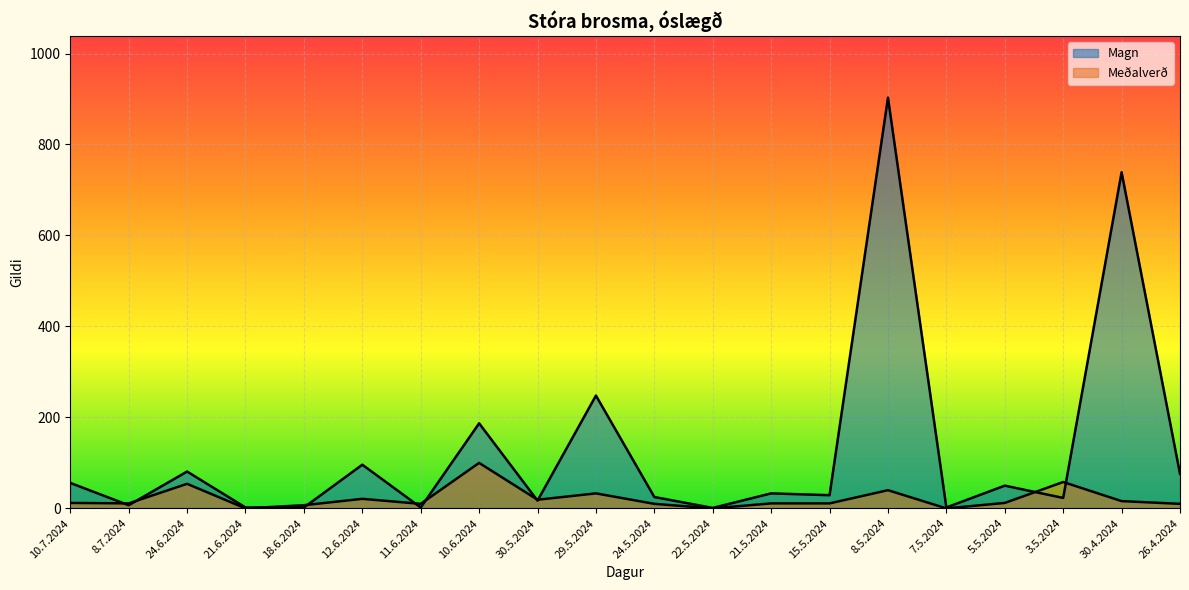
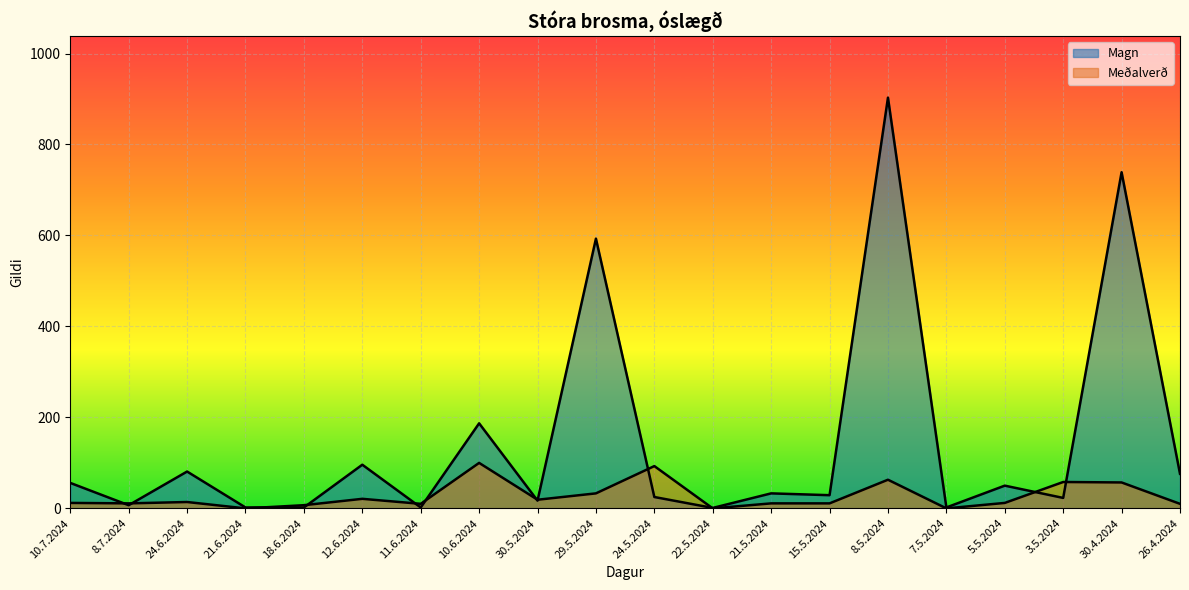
Meðalverð, 24.6.2024: 50 -> 10
Magn, 29.5.2024: 250 -> 590
Meðalverð, 24.5.2024: 10 -> 90
Meðalverð, 8.5.2024: 40 -> 60
Meðalverð, 30.4.2024: 20 -> 60
